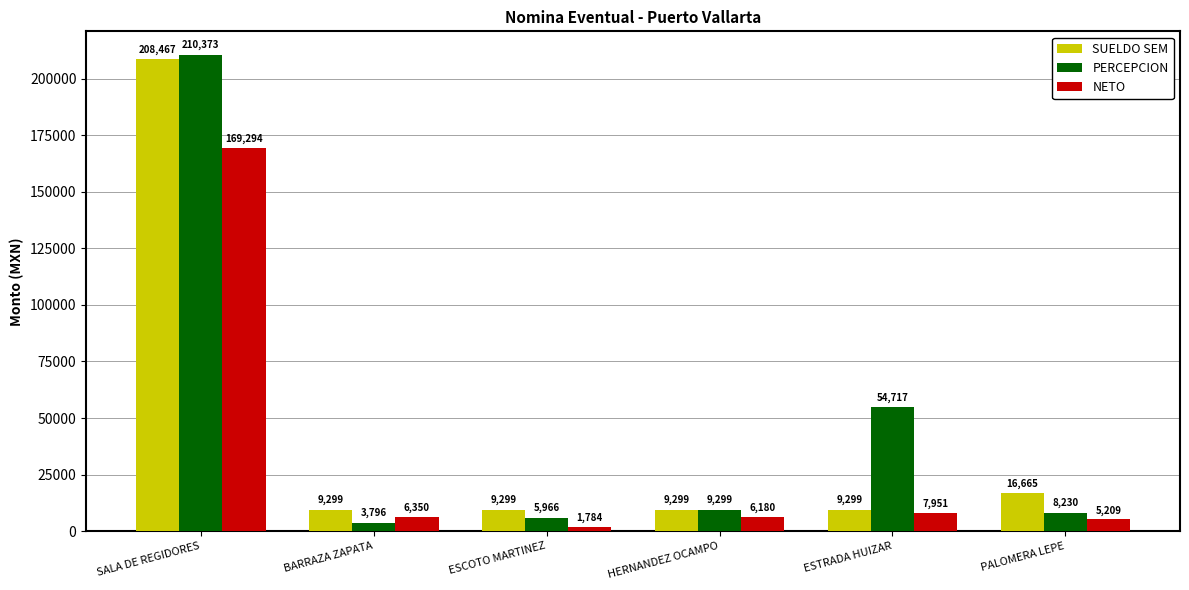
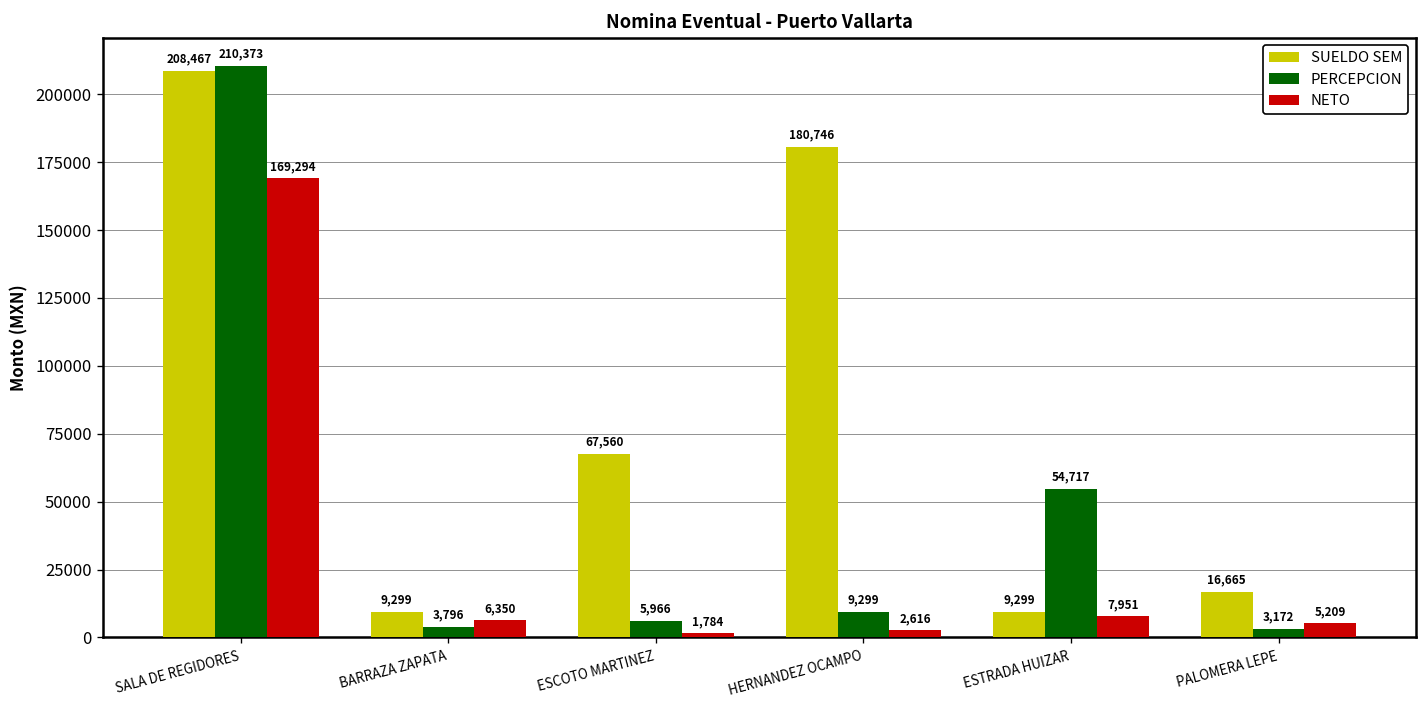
SUELDO SEM, ESCOTO MARTINEZ: 9,299 -> 67,560
SUELDO SEM, HERNANDEZ OCAMPO: 9,299 -> 180,746
NETO, HERNANDEZ OCAMPO: 6,180 -> 2,616
PERCEPCION, PALOMERA LEPE: 8,230 -> 3,172
